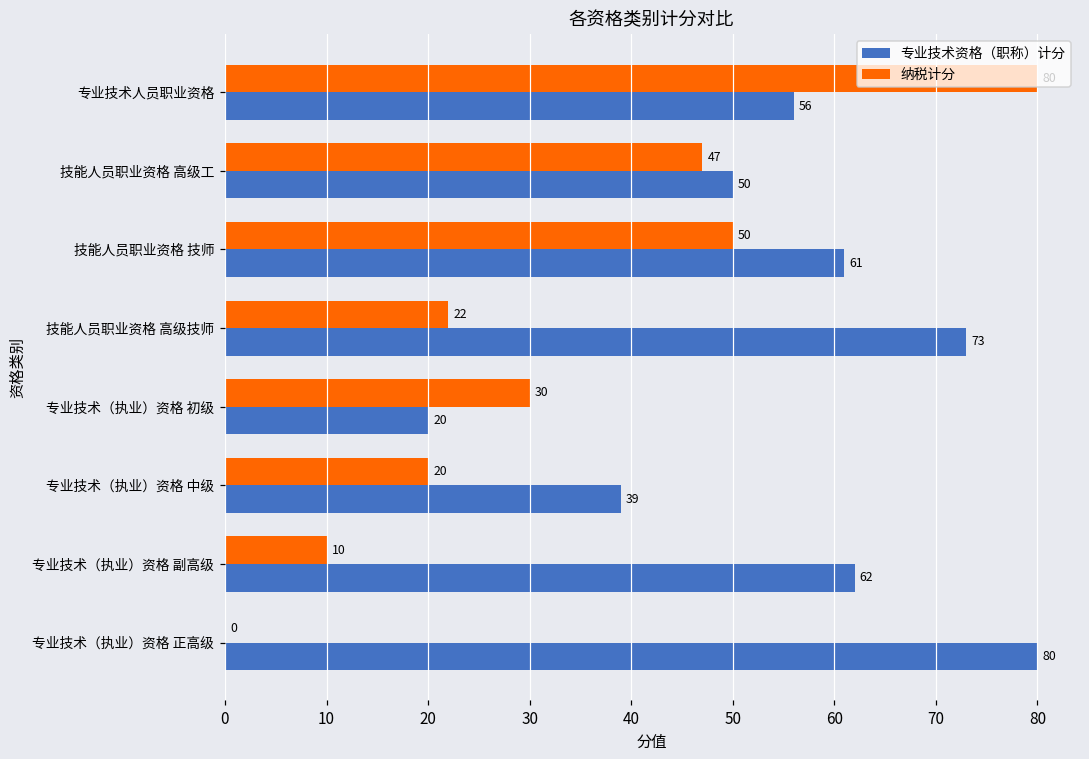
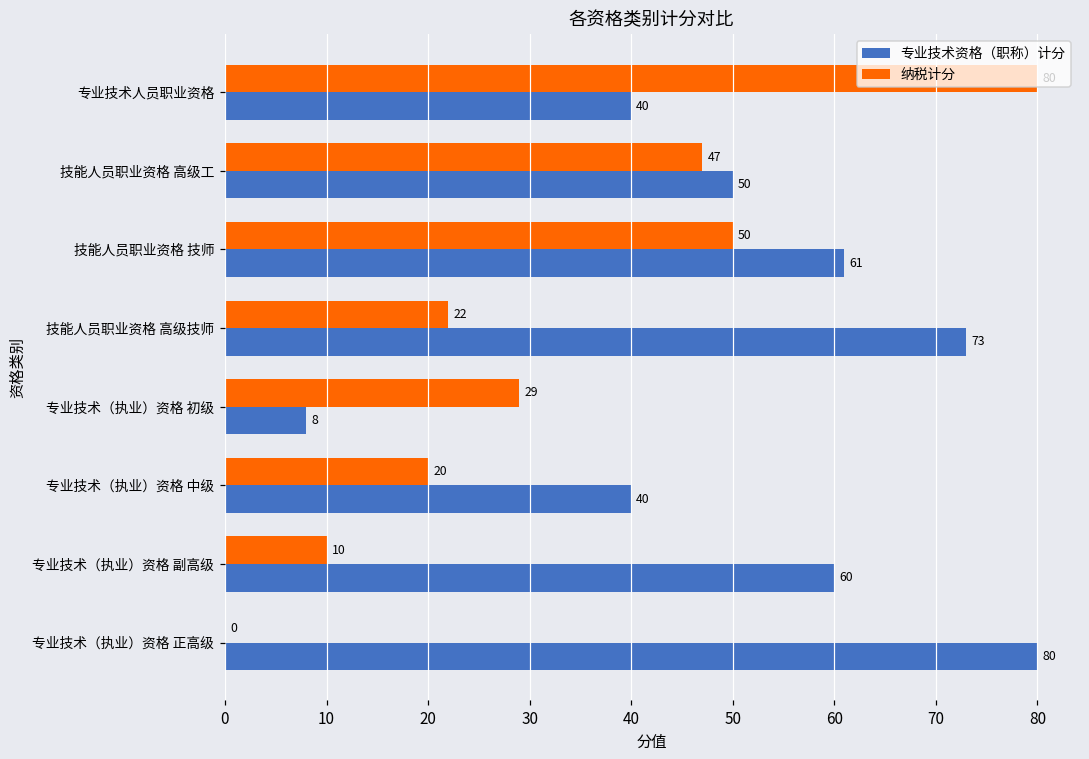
专业技术资格（职称）计分, 专业技术人员职业资格: 56 -> 40
纳税计分, 专业技术（执业）资格 初级: 30 -> 29
专业技术资格（职称）计分, 专业技术（执业）资格 初级: 20 -> 8
专业技术资格（职称）计分, 专业技术（执业）资格 中级: 39 -> 40
专业技术资格（职称）计分, 专业技术（执业）资格 副高级: 62 -> 60
